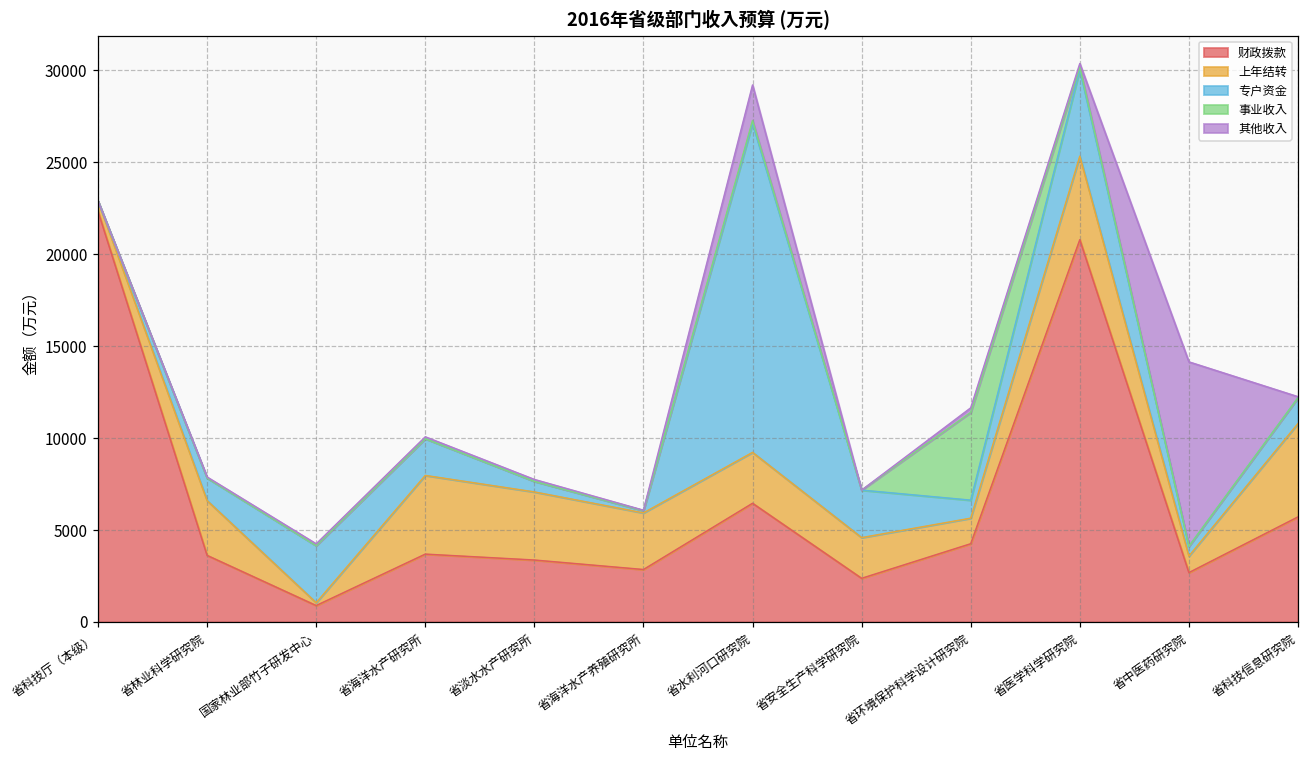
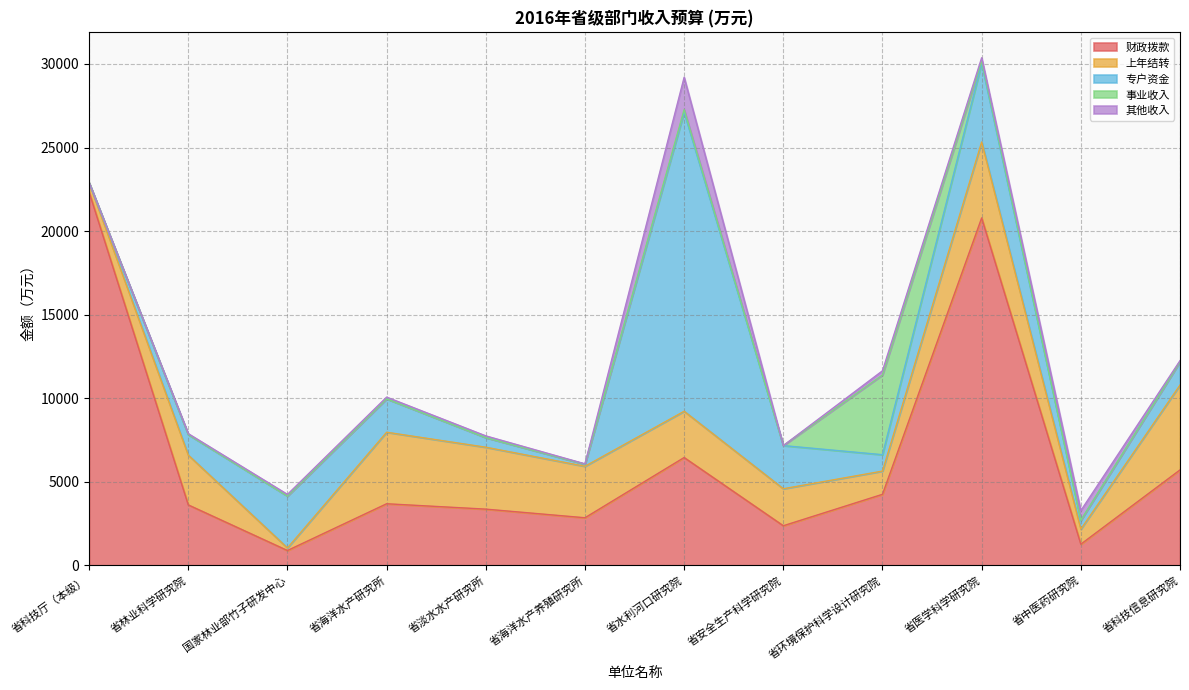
财政拨款, 省中医药研究院: 2700 -> 1300
其他收入, 省中医药研究院: 10000 -> 600
